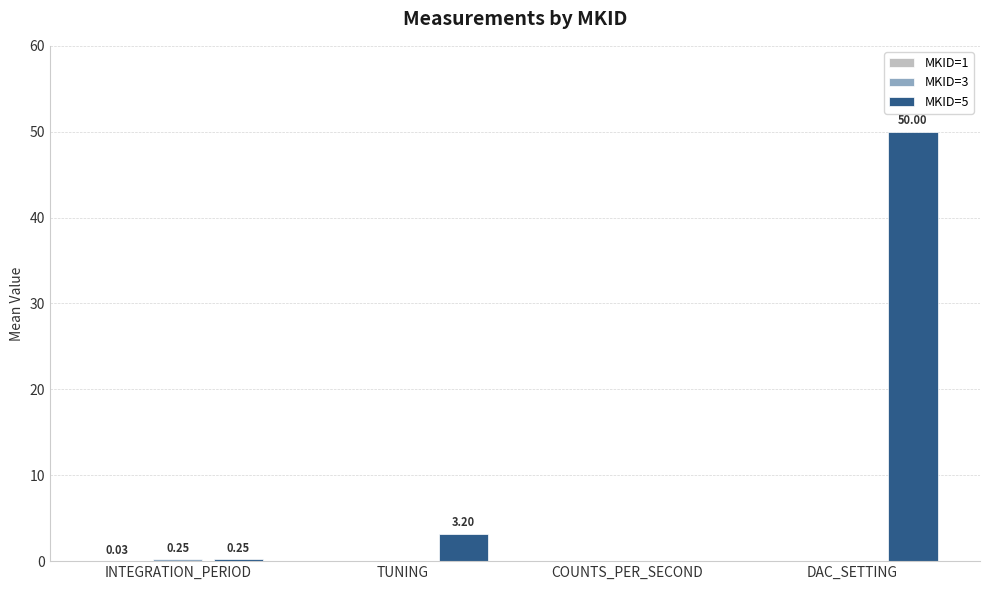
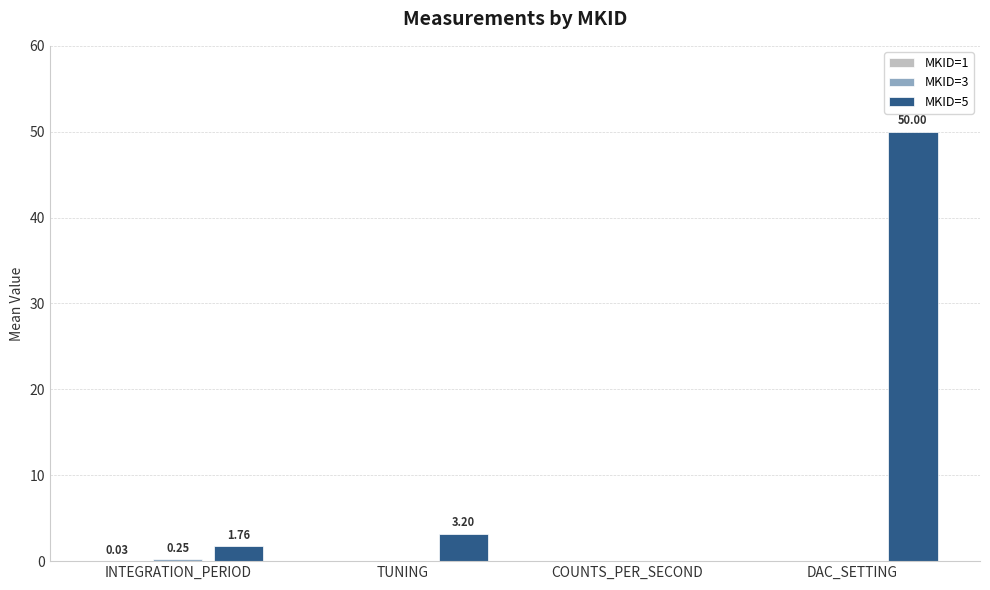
MKID=5, INTEGRATION_PERIOD: 0.25 -> 1.76
